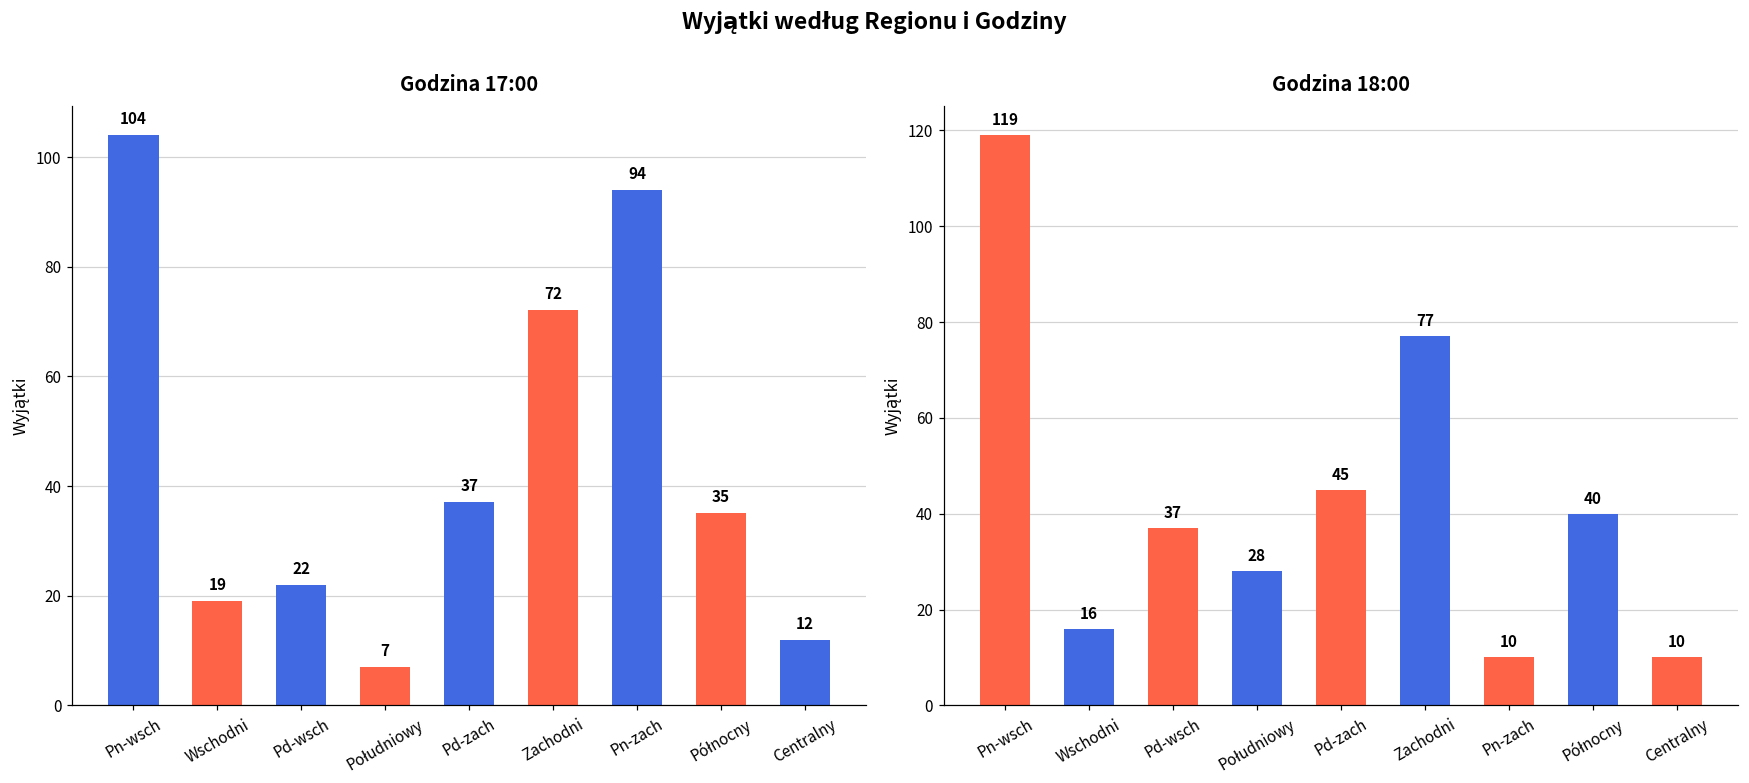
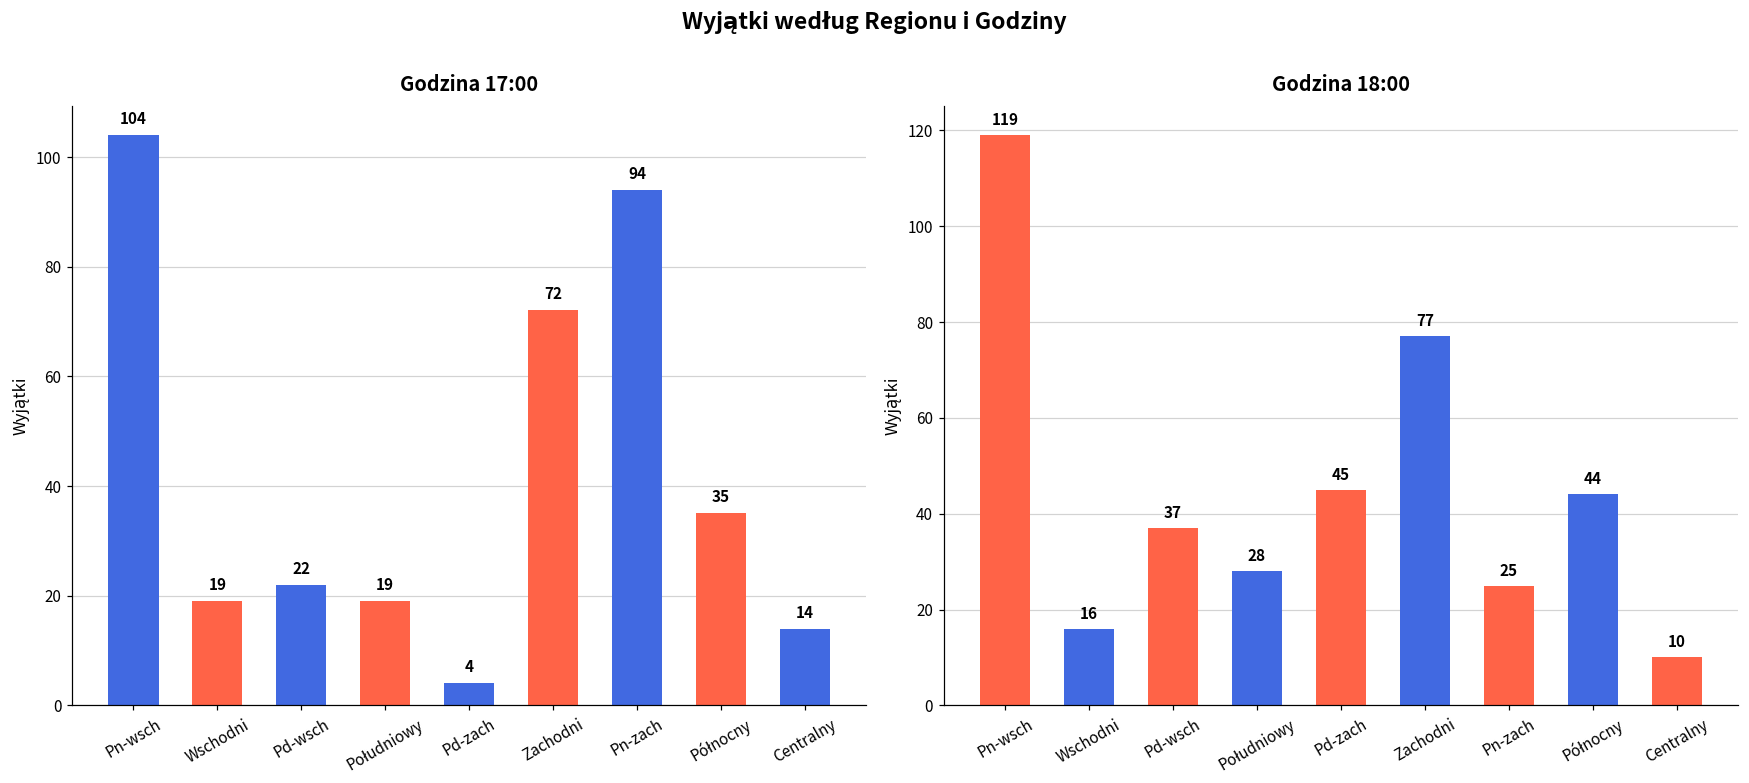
Godzina 17:00, Południowy: 7 -> 19
Godzina 17:00, Pd-zach: 37 -> 4
Godzina 17:00, Centralny: 12 -> 14
Godzina 18:00, Pn-zach: 10 -> 25
Godzina 18:00, Północny: 40 -> 44
